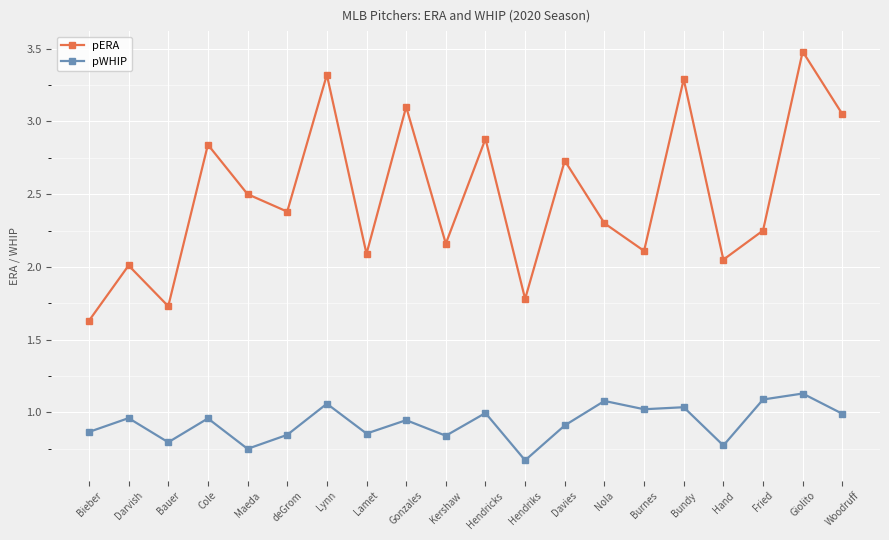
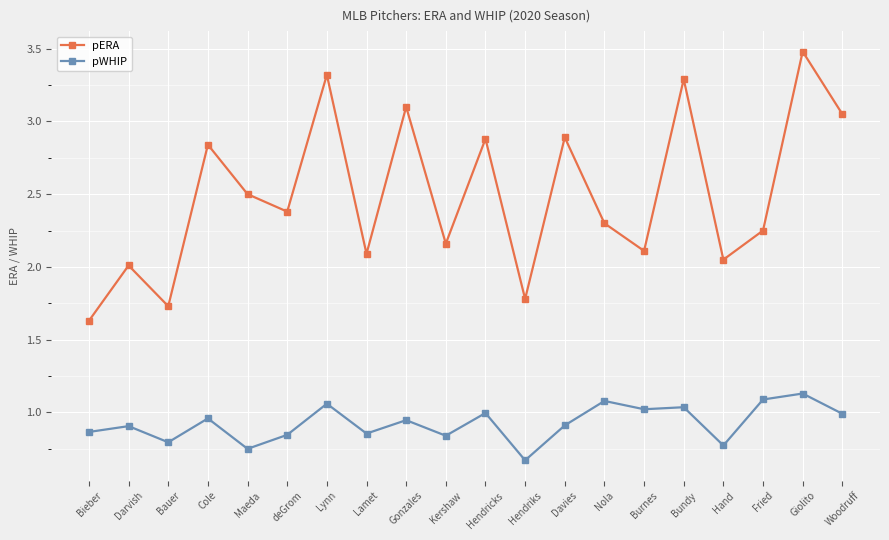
pWHIP, Darvish: 0.96 -> 0.91
pERA, Davies: 2.73 -> 2.89
